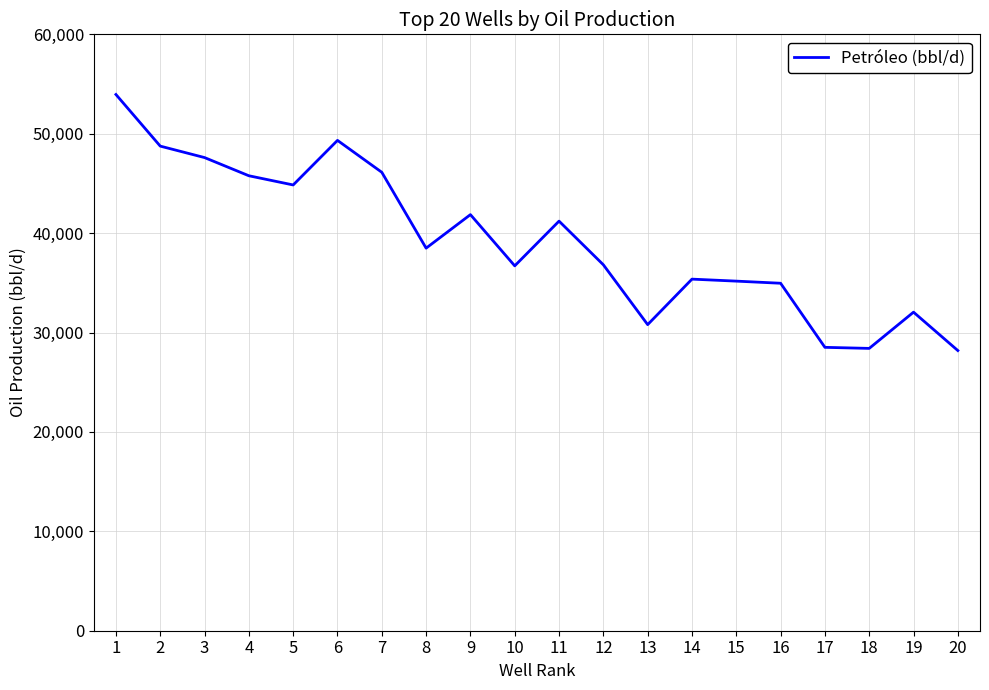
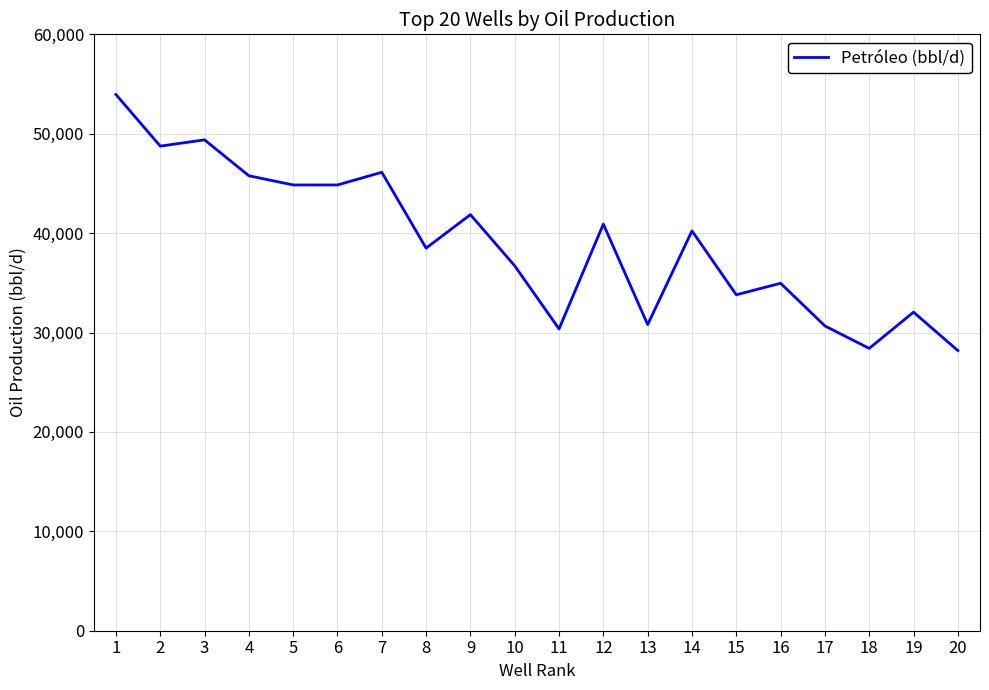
3: 48,000 -> 49,000
6: 49,000 -> 45,000
11: 41,000 -> 30,000
12: 37,000 -> 41,000
14: 35,000 -> 40,000
15: 35,000 -> 34,000
17: 29,000 -> 31,000
